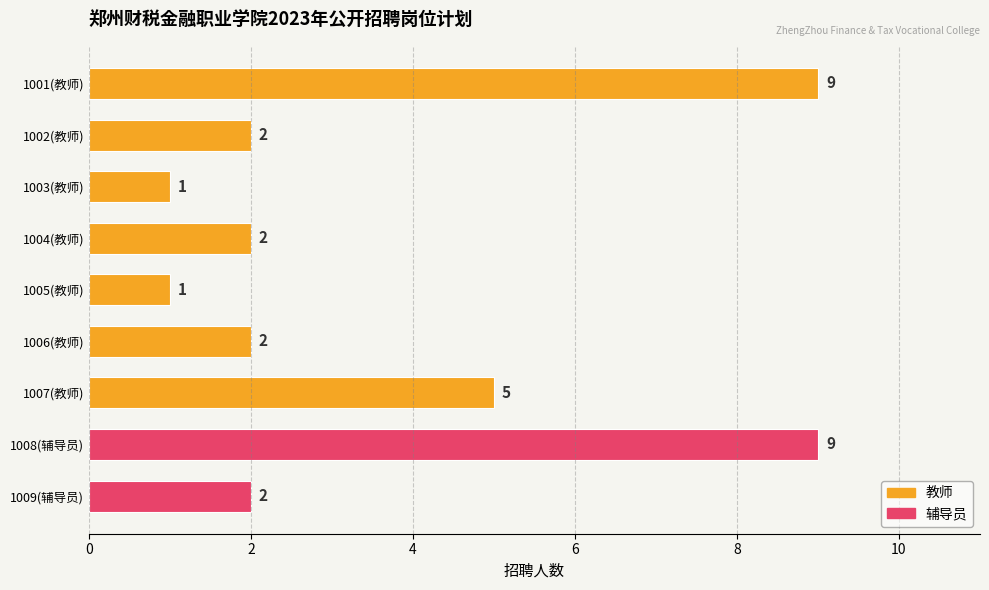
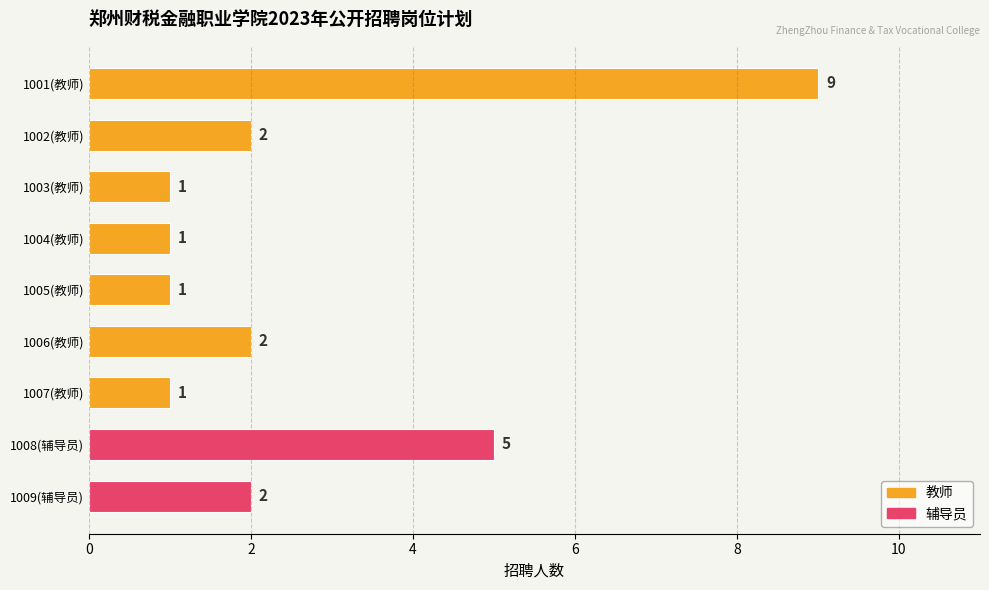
1004(教师): 2 -> 1
1007(教师): 5 -> 1
1008(辅导员): 9 -> 5
